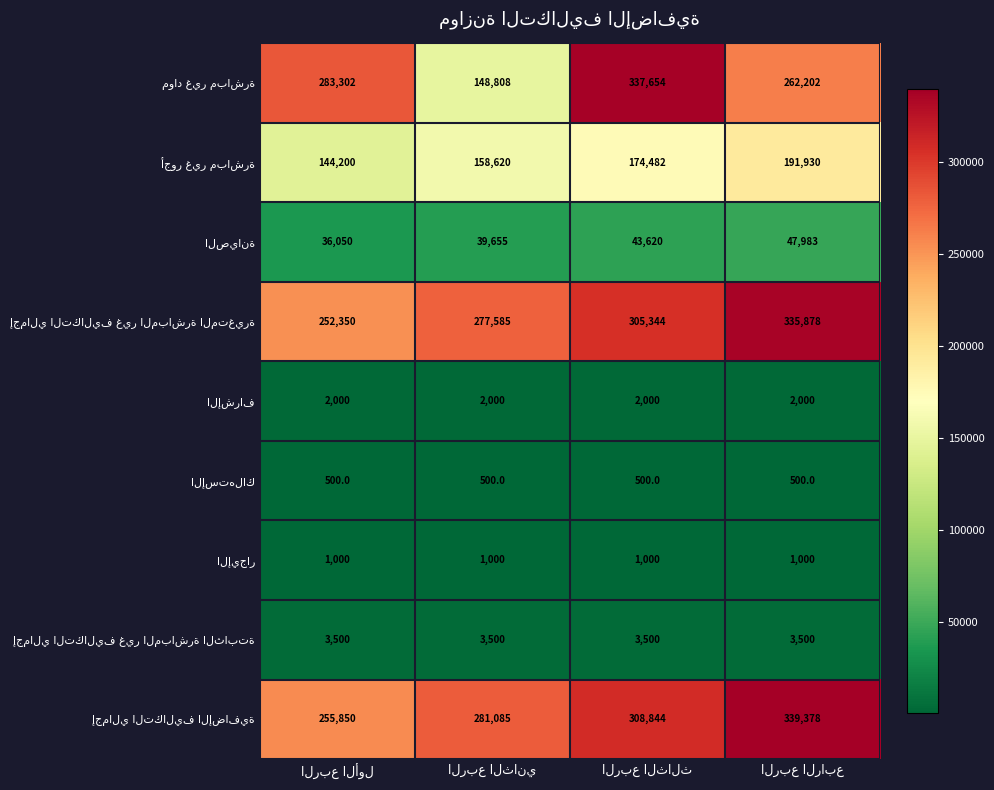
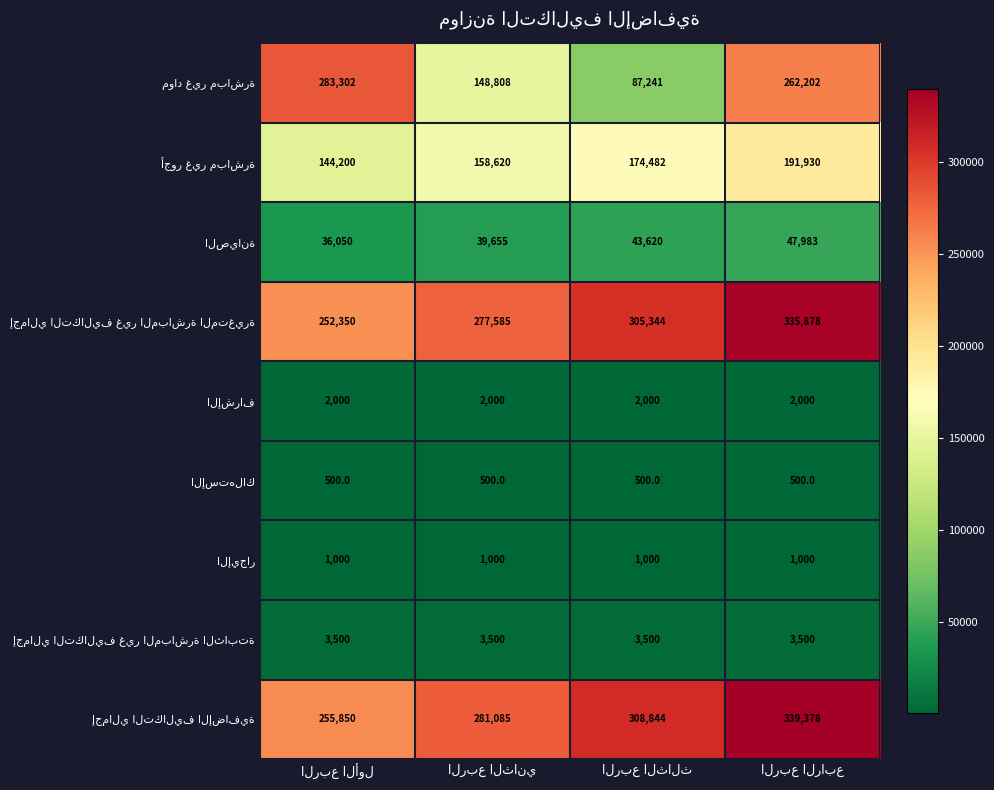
مواد غير مباشرة, الربع الثالث: 337,654 -> 87,241
